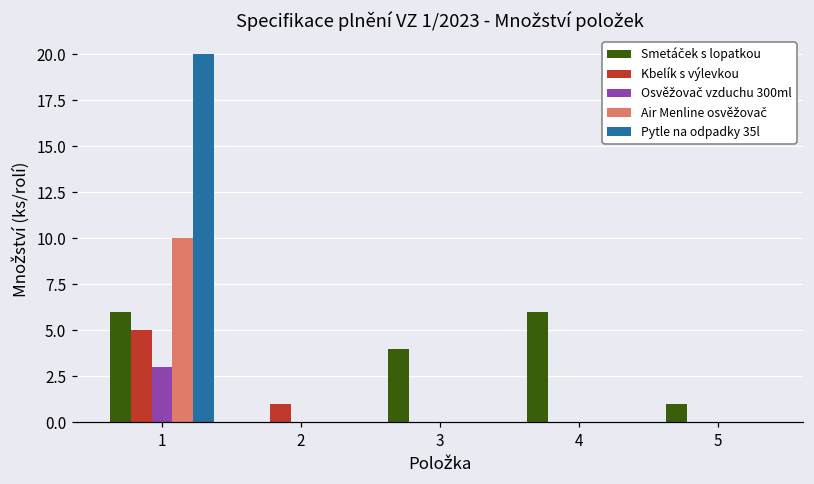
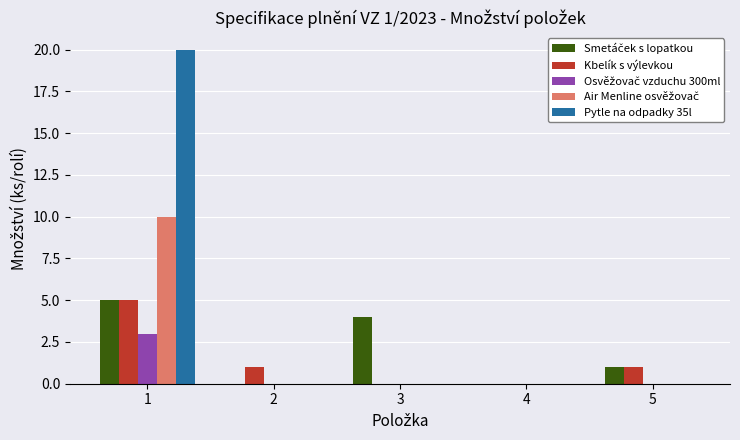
Smetáček s lopatkou, 1: 6 -> 5
Smetáček s lopatkou, 4: 6 -> 0
Kbelík s výlevkou, 5: 0 -> 1
